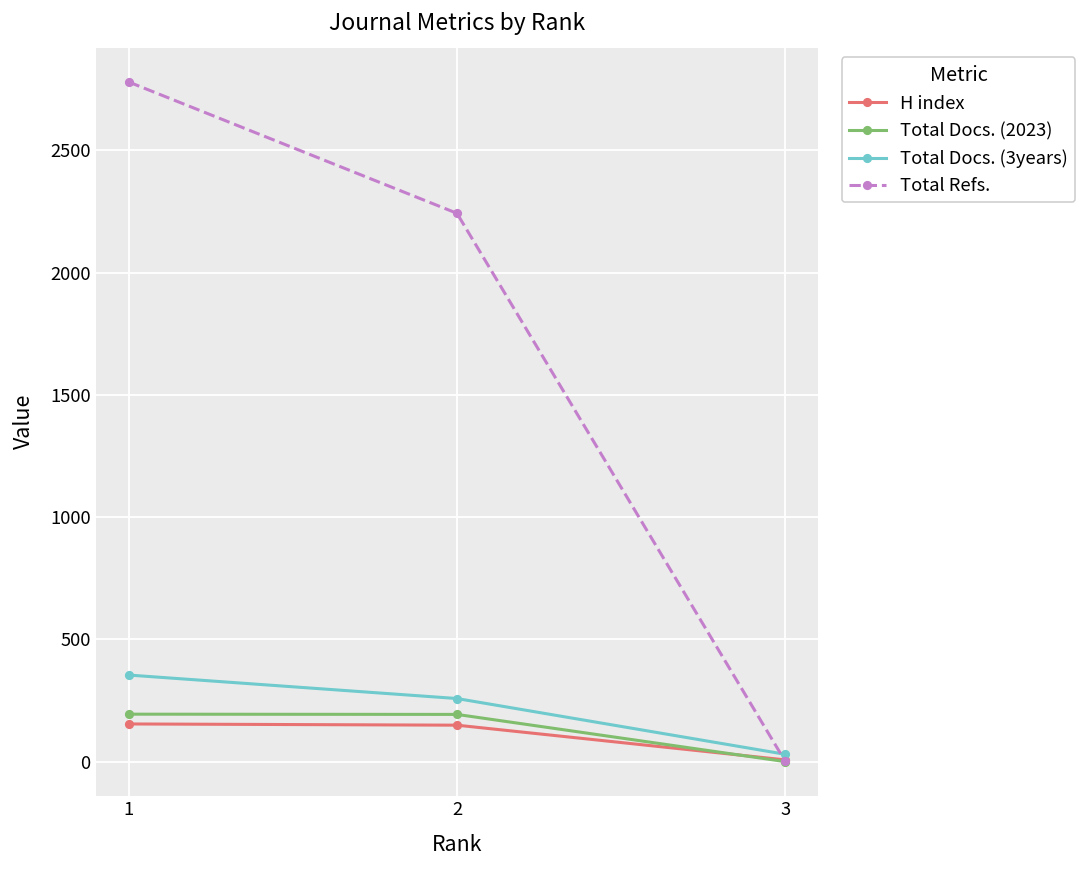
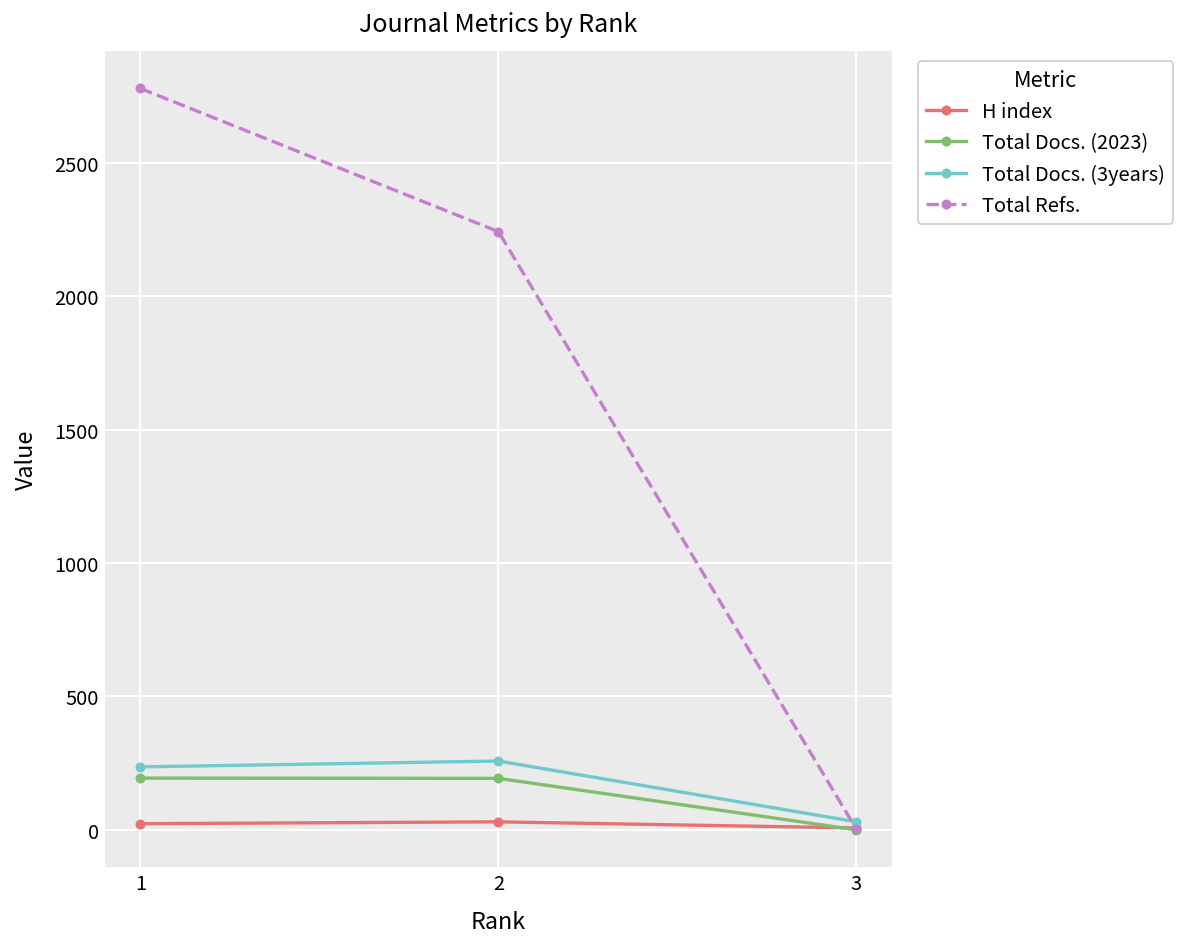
H index, 1: 150 -> 20
Total Docs. (3years), 1: 350 -> 240
H index, 2: 150 -> 30
